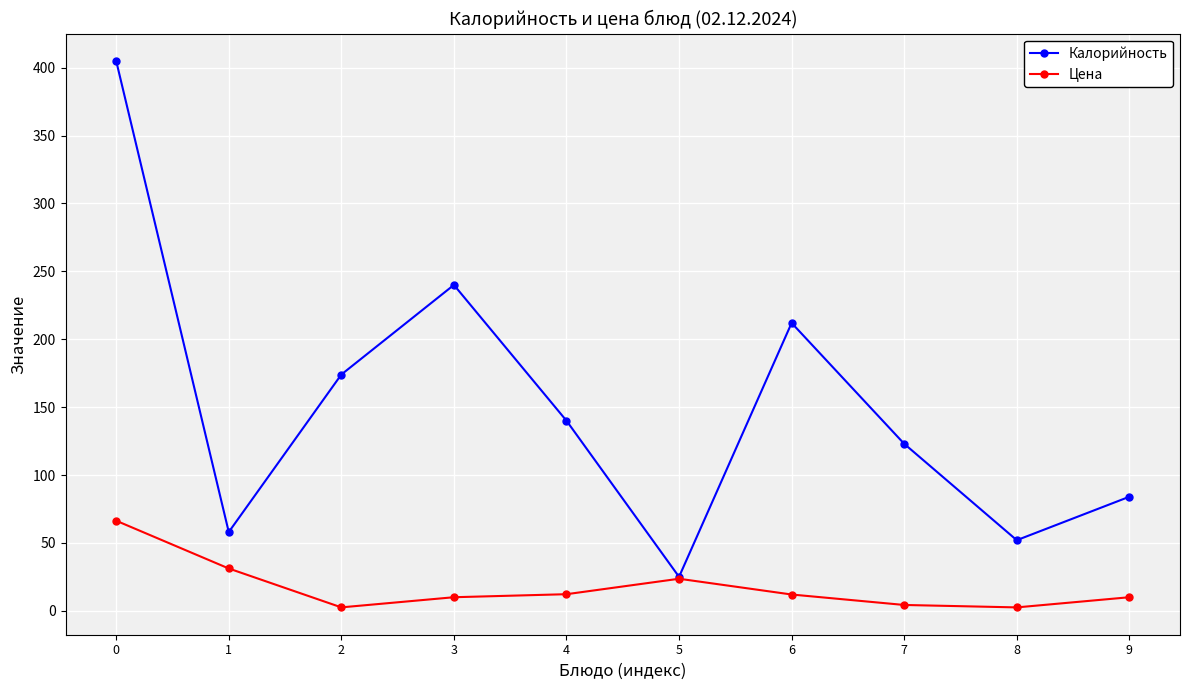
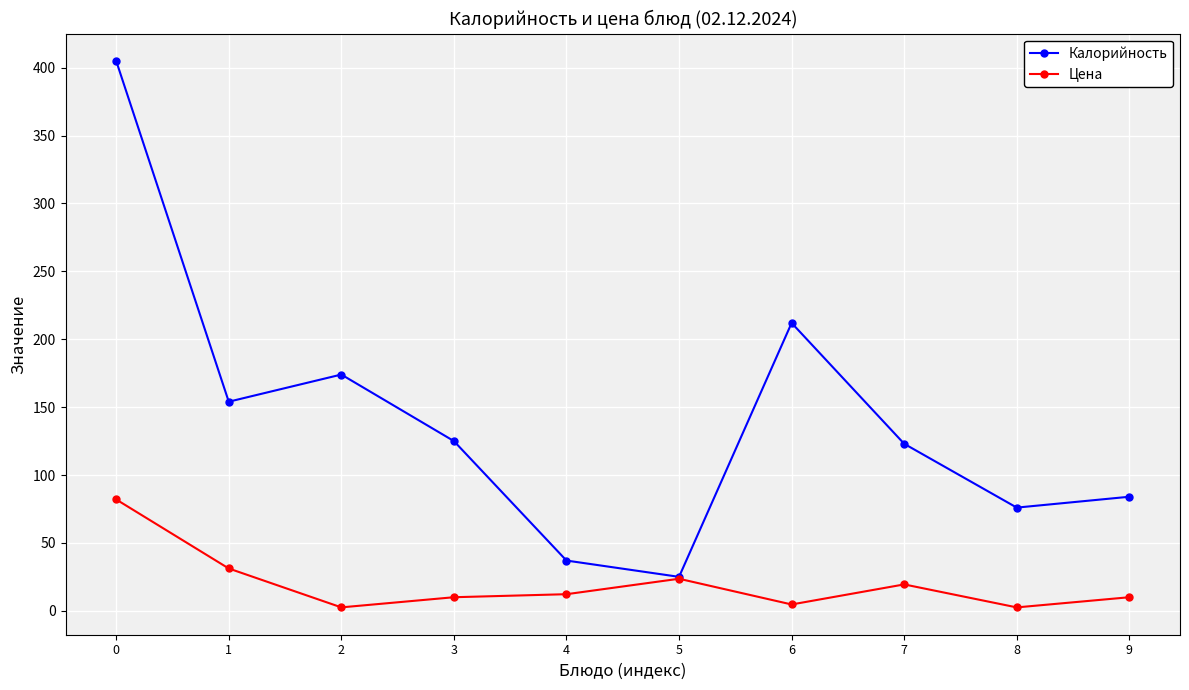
Цена, 0: 66 -> 82
Калорийность, 1: 58 -> 154
Калорийность, 3: 240 -> 125
Калорийность, 4: 140 -> 37
Цена, 6: 12 -> 5
Цена, 7: 4 -> 19
Калорийность, 8: 52 -> 76
